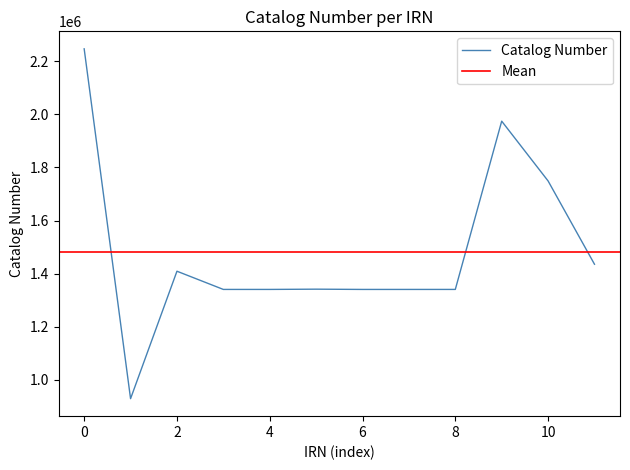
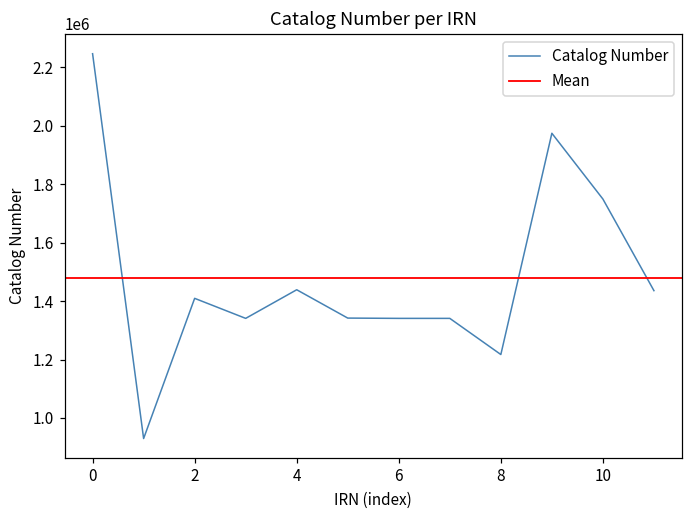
4: 1340000 -> 1440000
8: 1340000 -> 1220000
